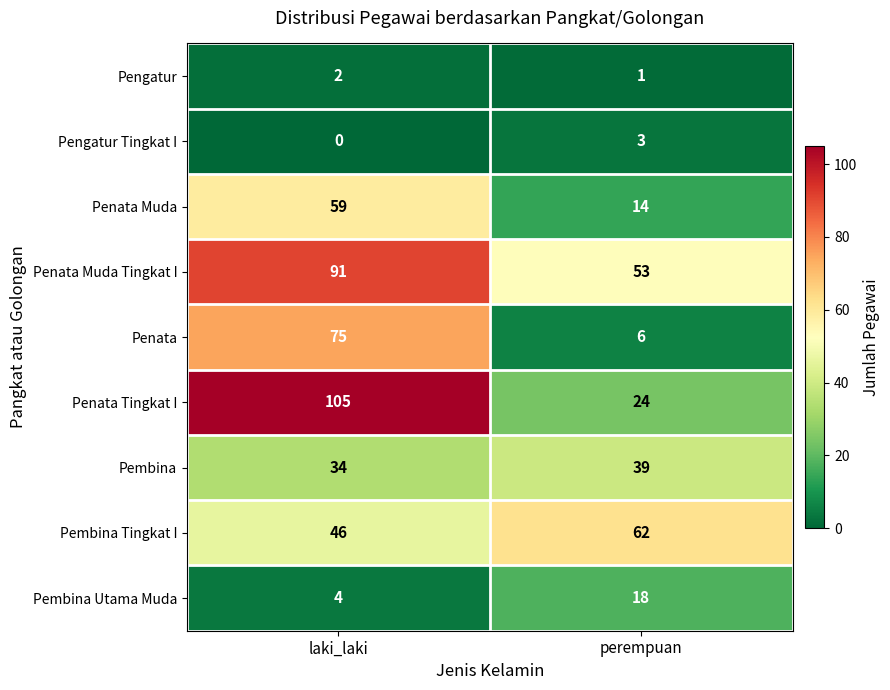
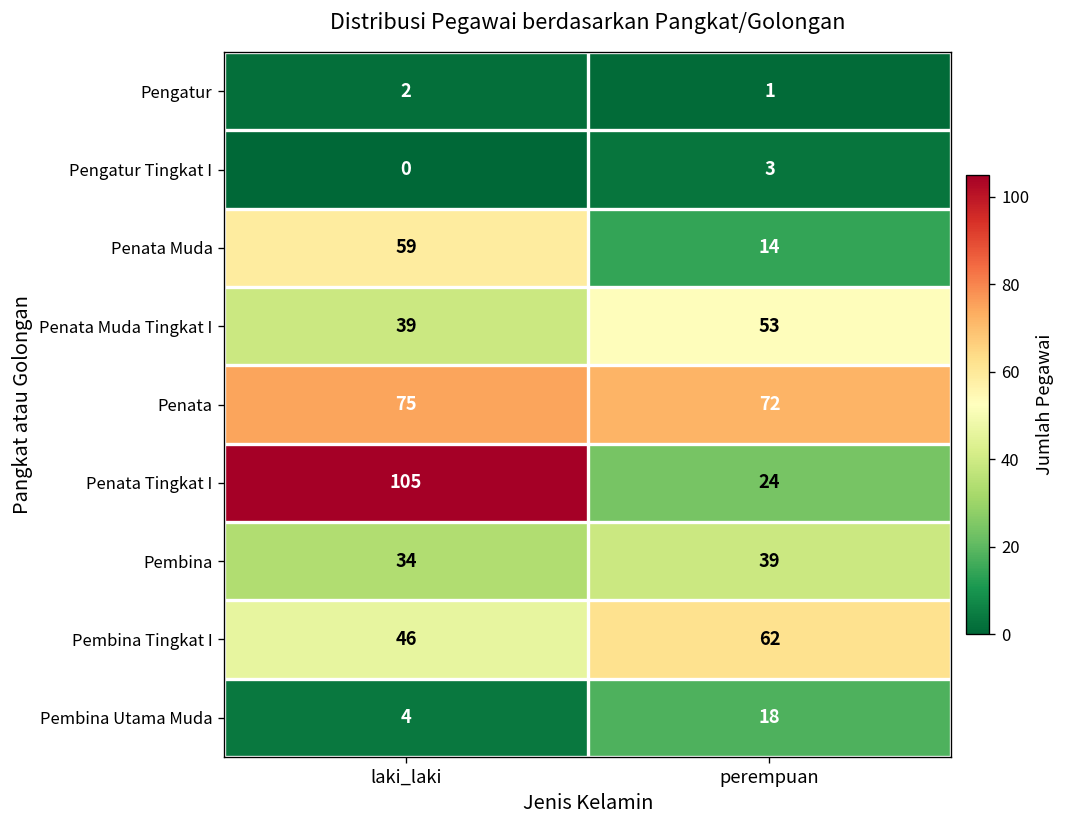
Penata Muda Tingkat I, laki_laki: 91 -> 39
Penata, perempuan: 6 -> 72
